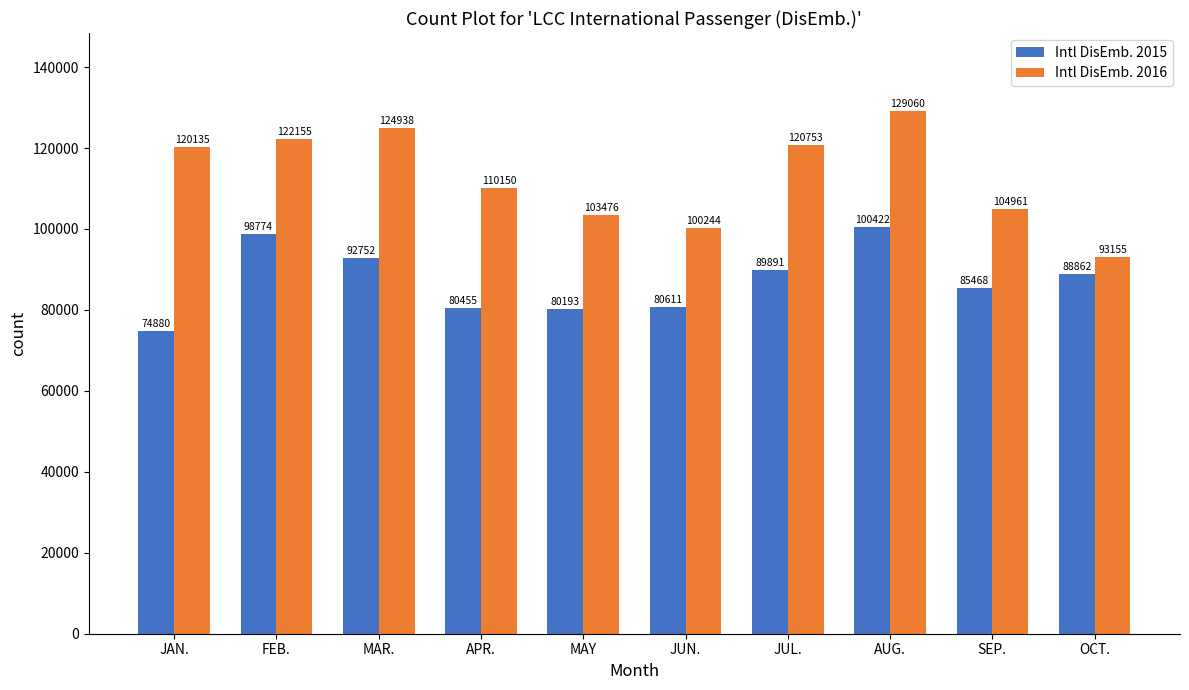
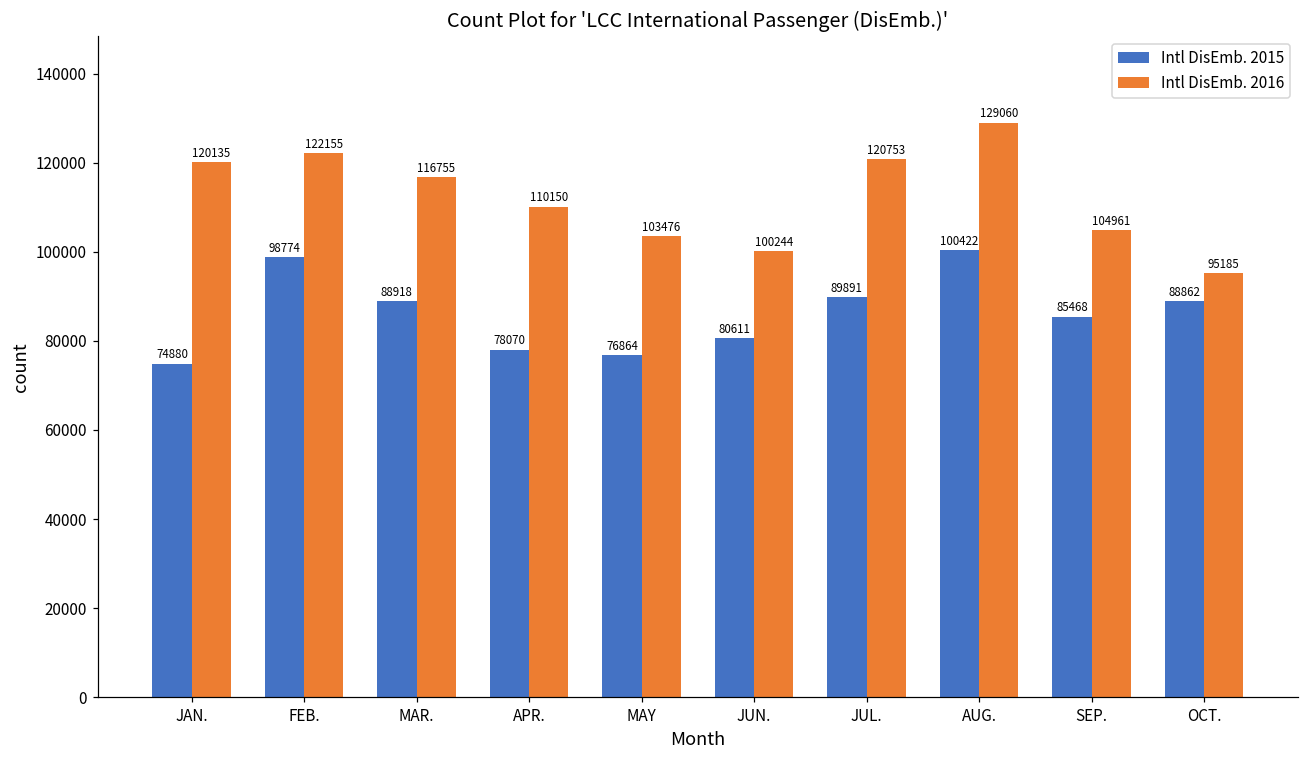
Intl DisEmb. 2015, MAR.: 92752 -> 88918
Intl DisEmb. 2016, MAR.: 124938 -> 116755
Intl DisEmb. 2015, APR.: 80455 -> 78070
Intl DisEmb. 2015, MAY: 80193 -> 76864
Intl DisEmb. 2016, OCT.: 93155 -> 95185
